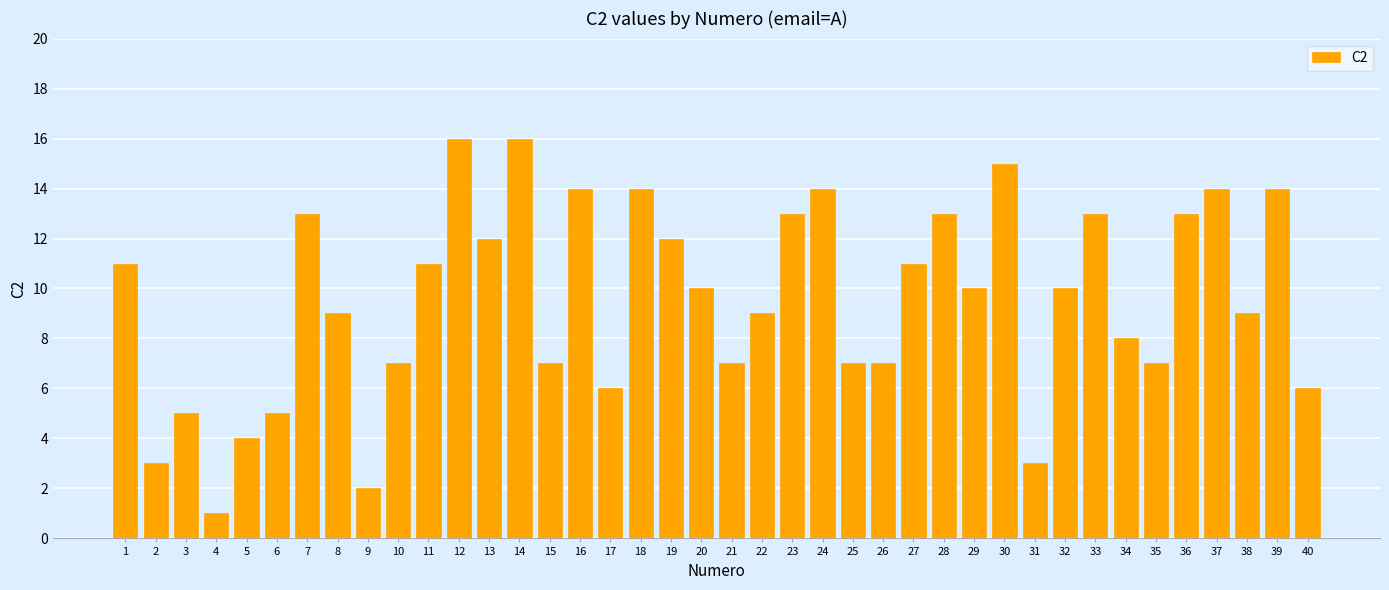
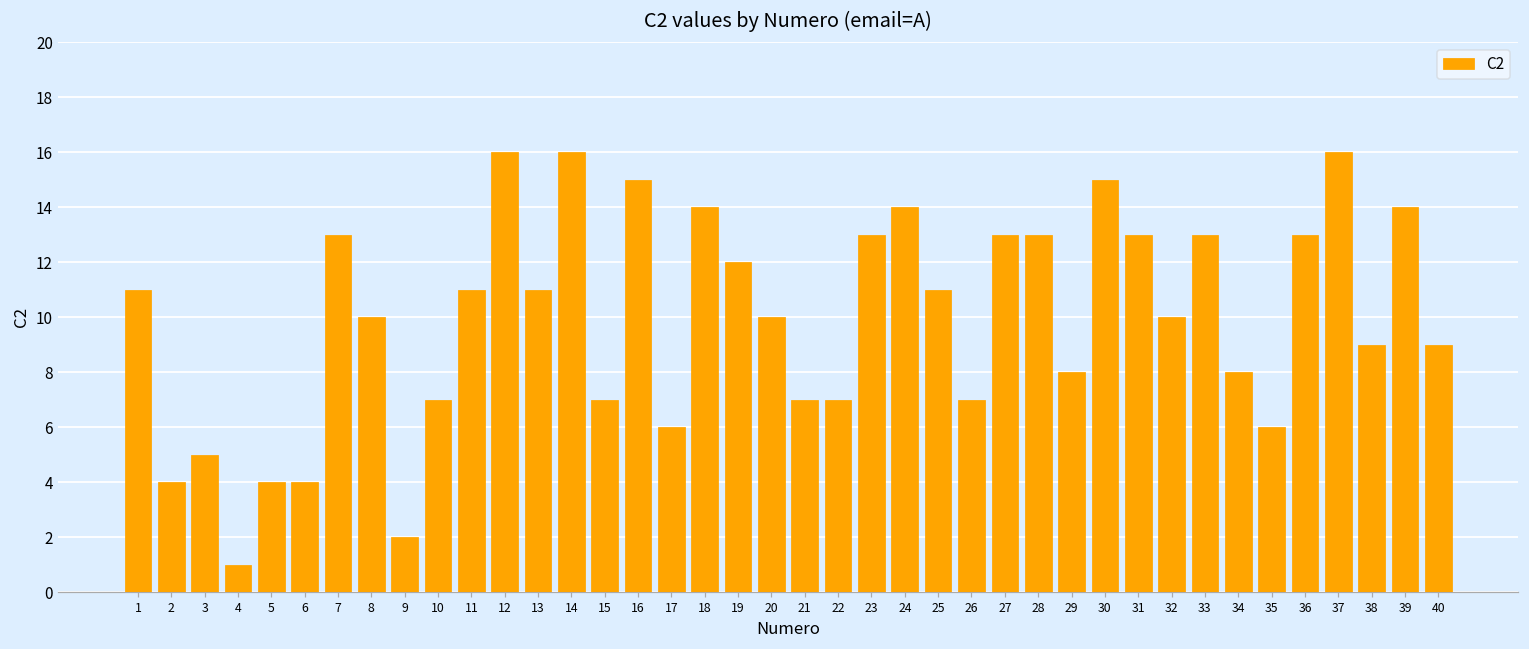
2: 3 -> 4
6: 5 -> 4
8: 9 -> 10
13: 12 -> 11
16: 14 -> 15
22: 9 -> 7
25: 7 -> 11
27: 11 -> 13
29: 10 -> 8
31: 3 -> 13
35: 7 -> 6
37: 14 -> 16
40: 6 -> 9
